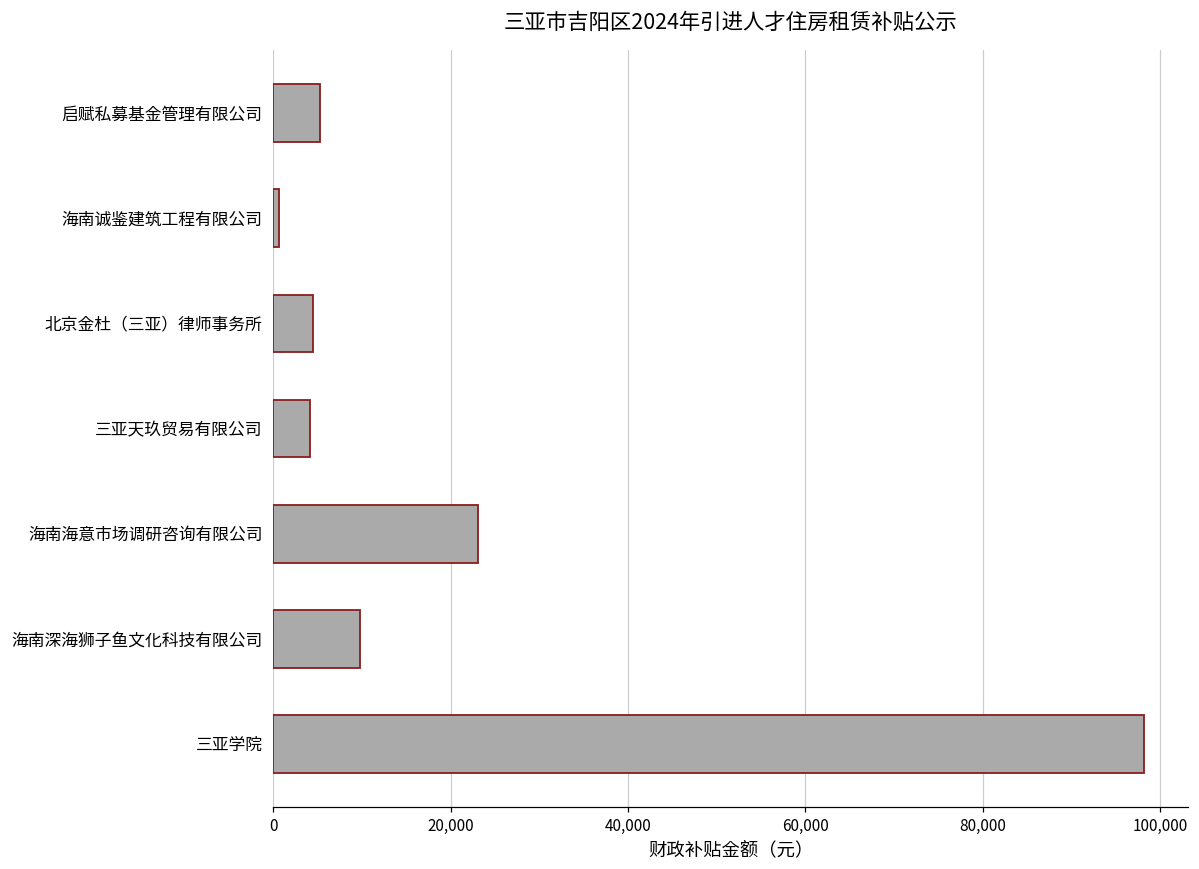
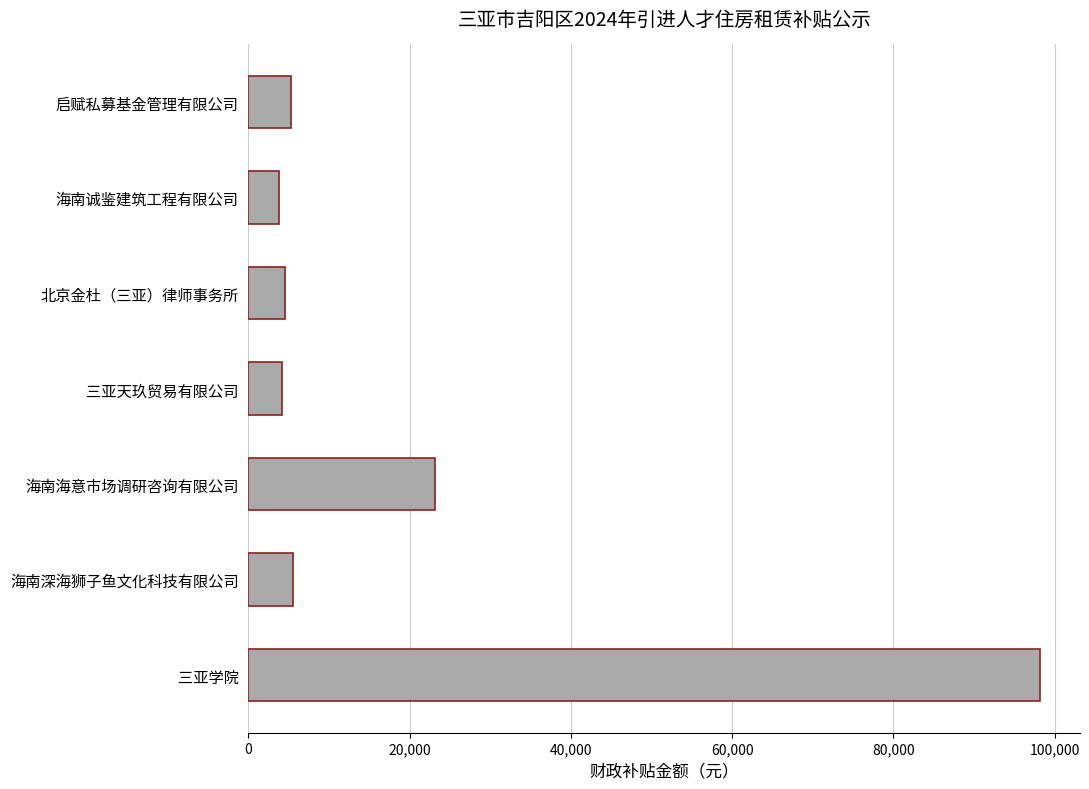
海南诚鉴建筑工程有限公司: 1,000 -> 4,000
海南深海狮子鱼文化科技有限公司: 10,000 -> 6,000
